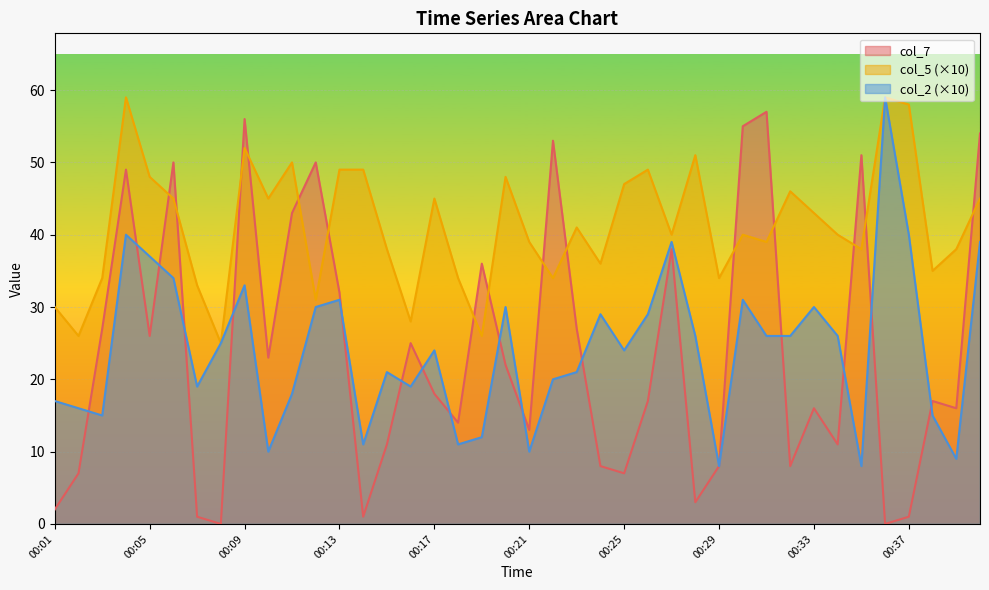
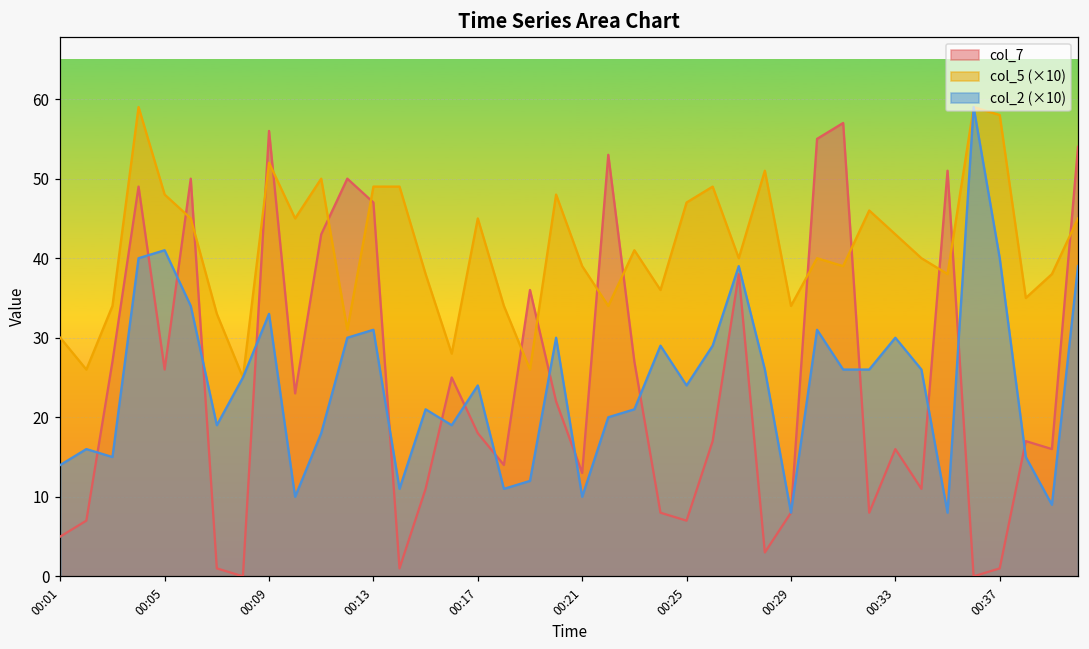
col_7, 00:01: 2 -> 5
col_2 (×10), 00:01: 17 -> 14
col_2 (×10), 00:05: 37 -> 41
col_7, 00:13: 32 -> 47
